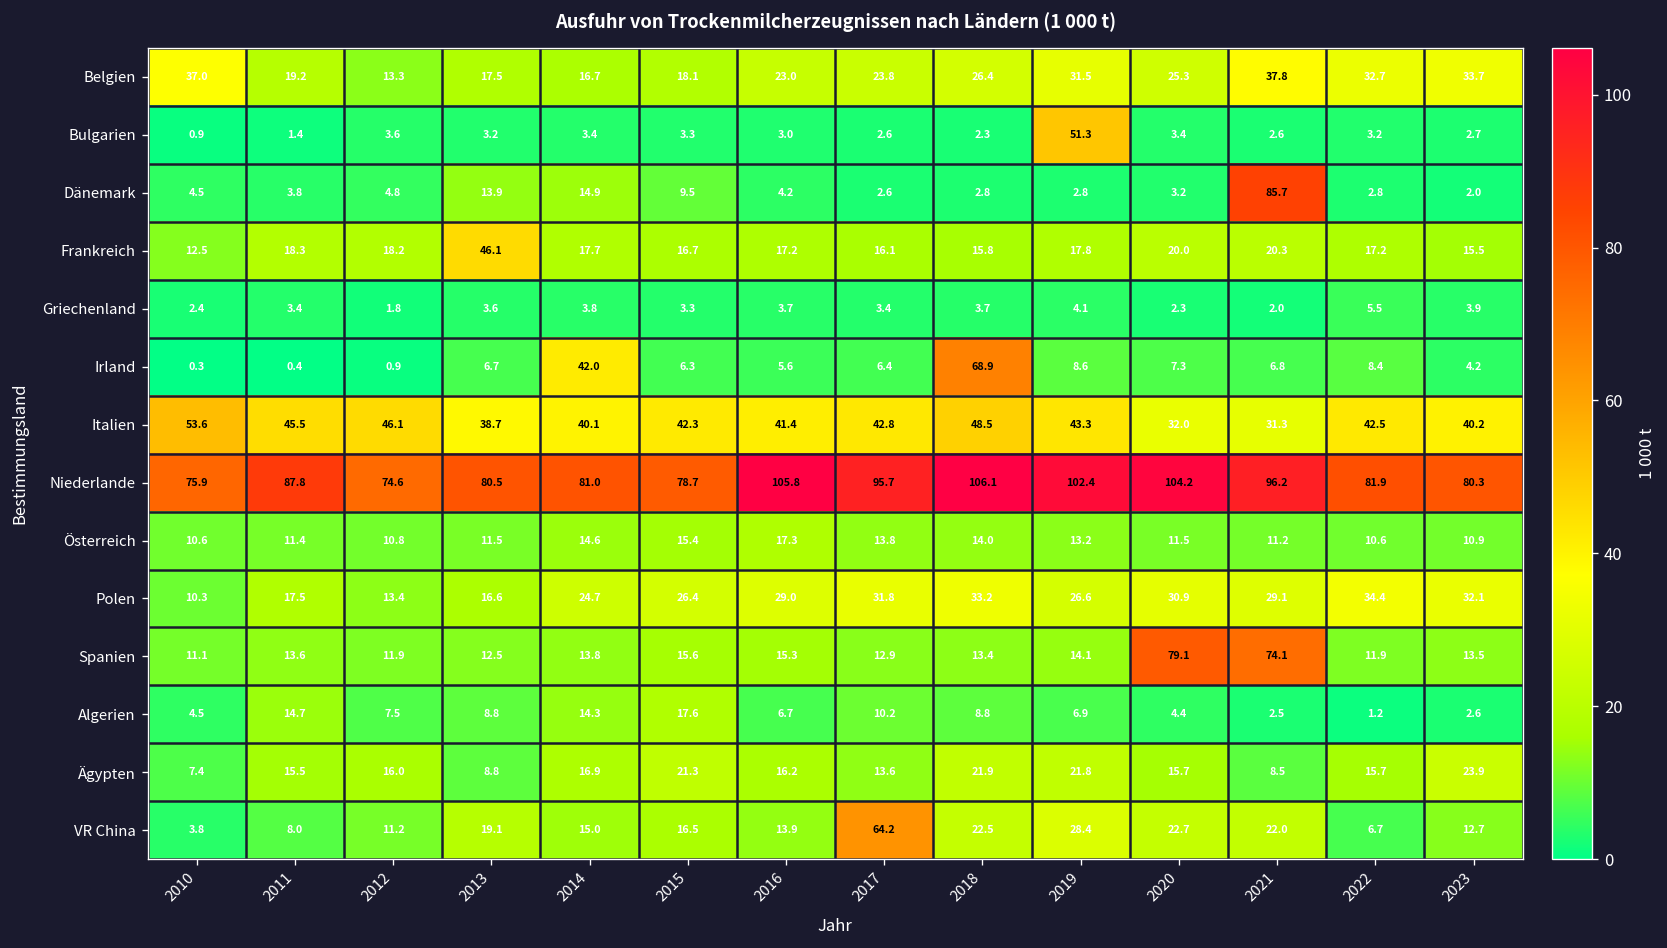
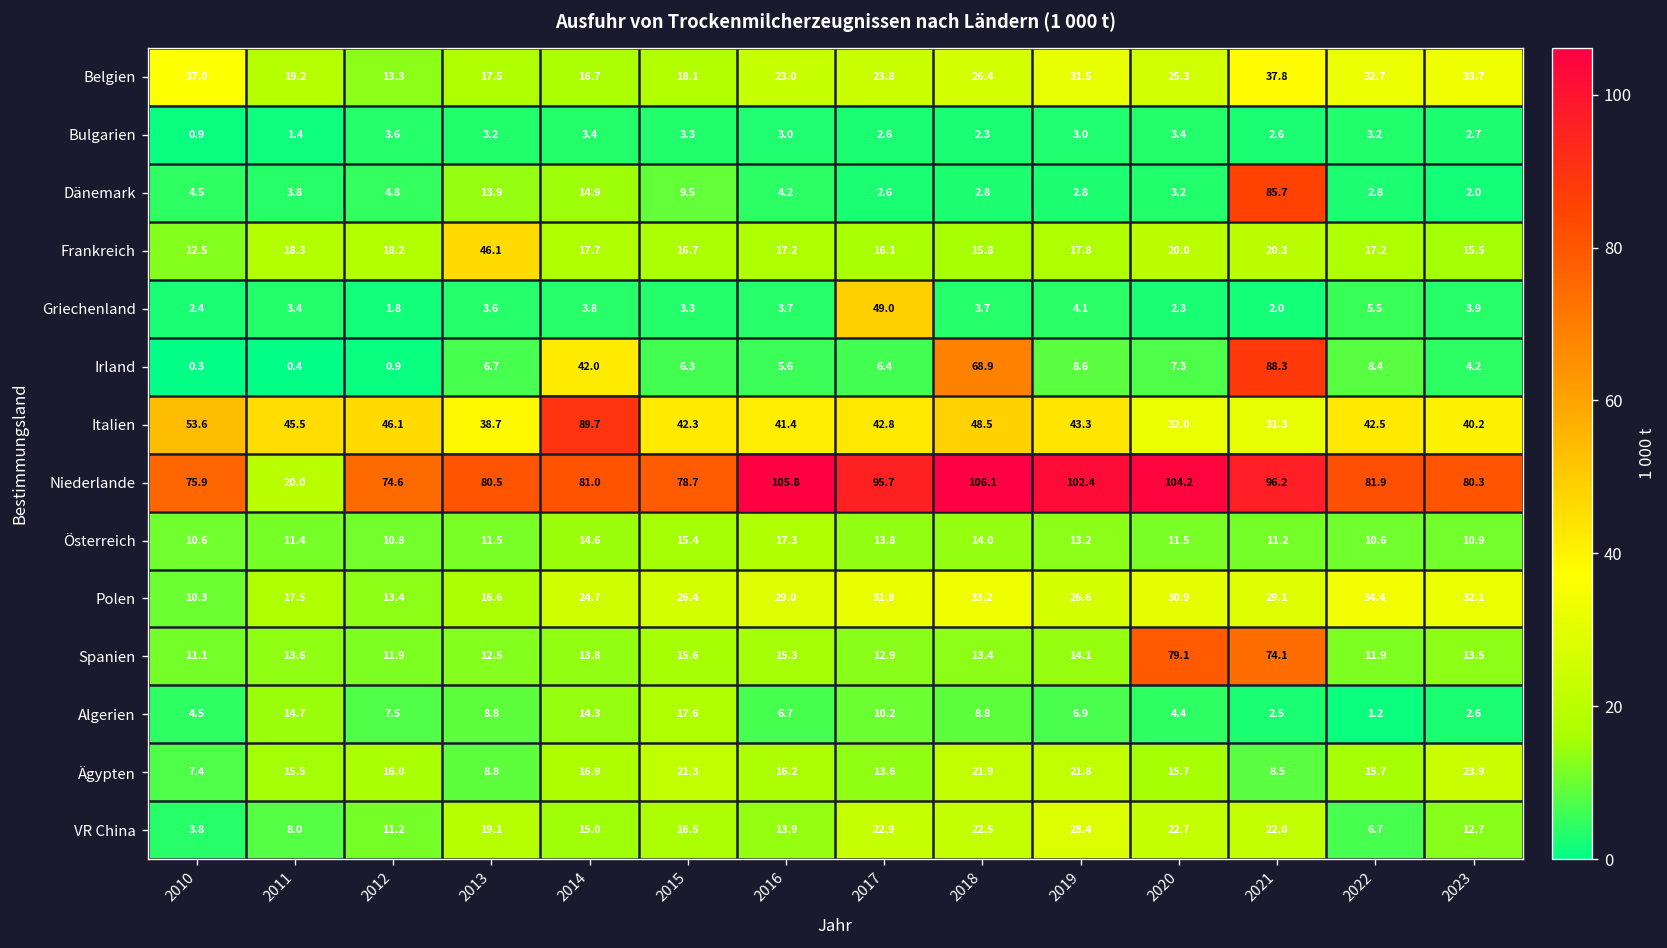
Bulgarien, 2019: 51.3 -> 3.0
Griechenland, 2017: 3.4 -> 49.0
Irland, 2021: 6.8 -> 88.3
Italien, 2014: 40.1 -> 89.7
Niederlande, 2011: 87.8 -> 20.0
VR China, 2017: 64.2 -> 22.9
